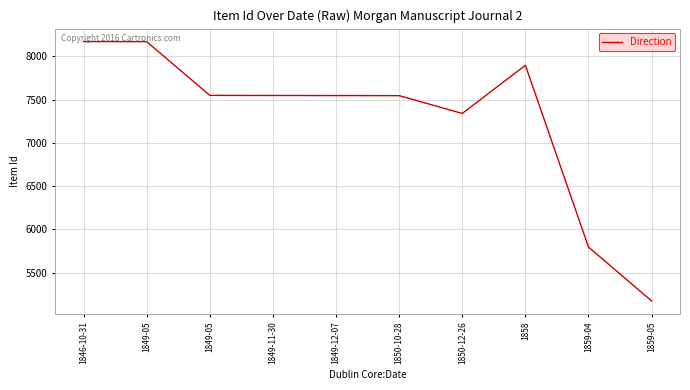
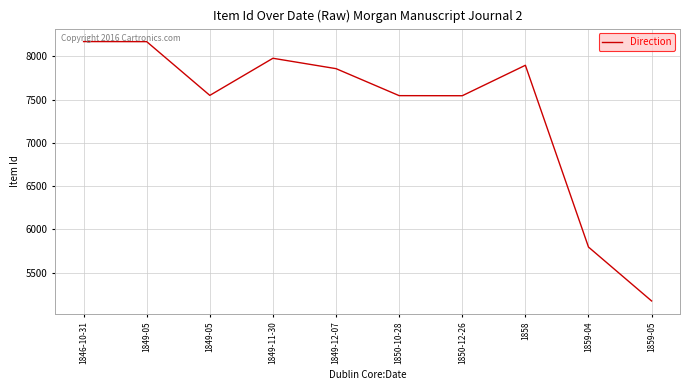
1849-11-30: 7500 -> 8000
1849-12-07: 7500 -> 7900
1850-12-26: 7300 -> 7500
